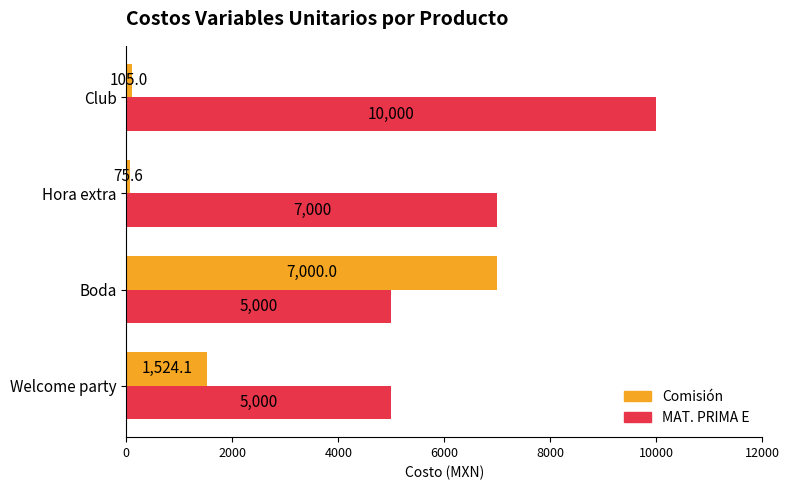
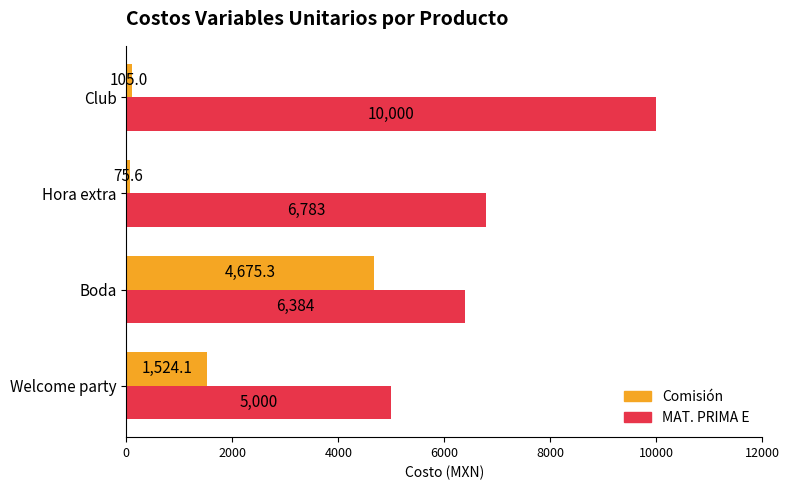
MAT. PRIMA E, Hora extra: 7,000 -> 6,783
Comisión, Boda: 7,000.0 -> 4,675.3
MAT. PRIMA E, Boda: 5,000 -> 6,384
